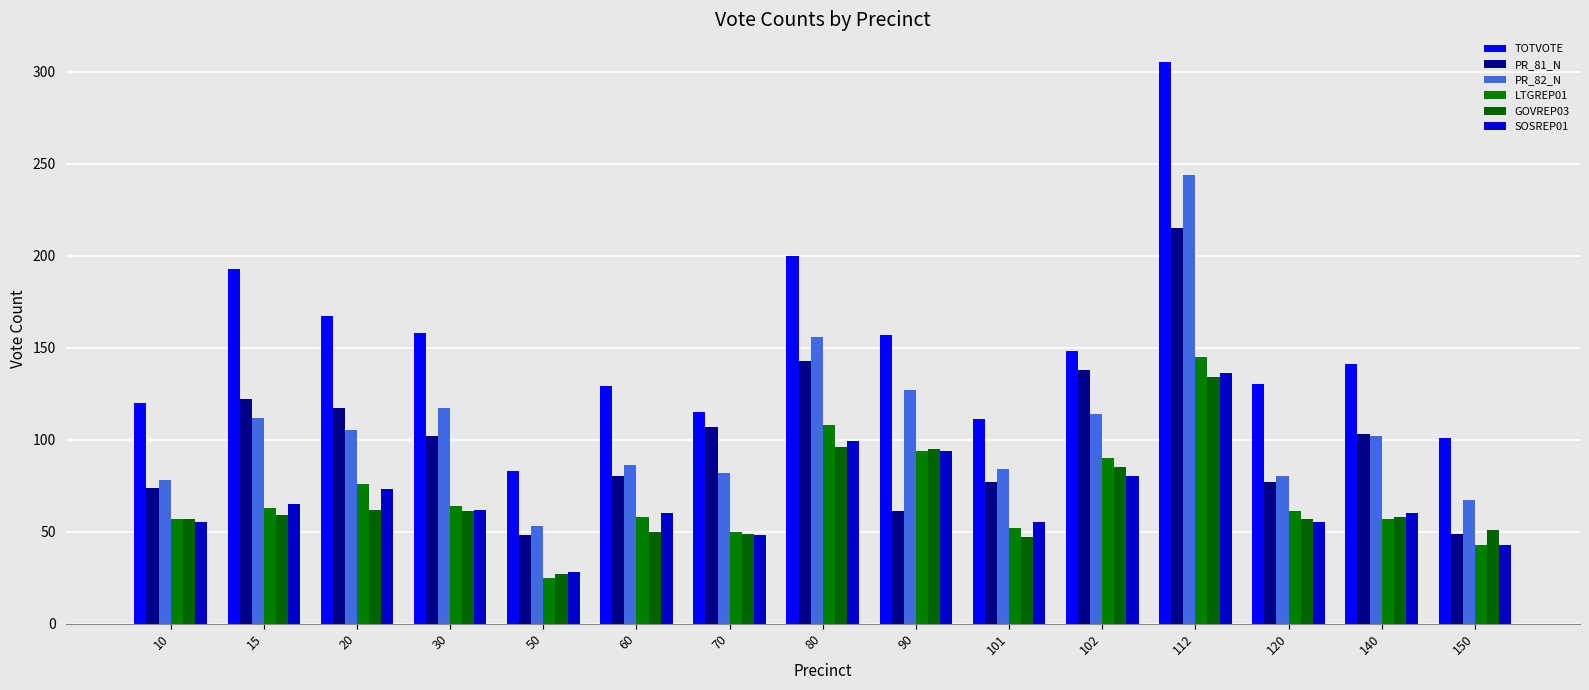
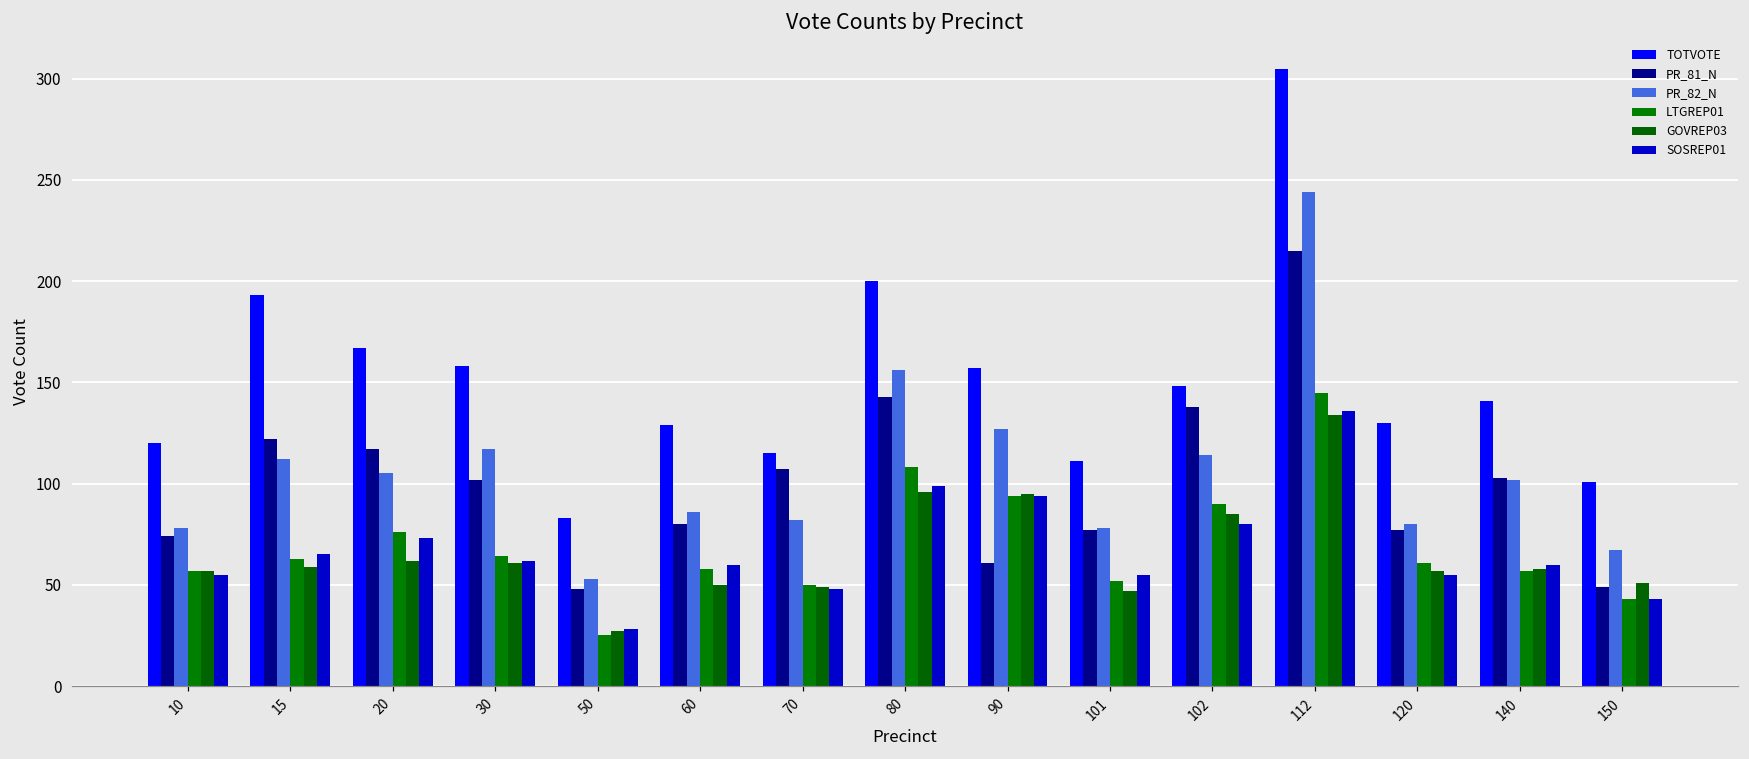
PR_82_N, 101: 84 -> 78
